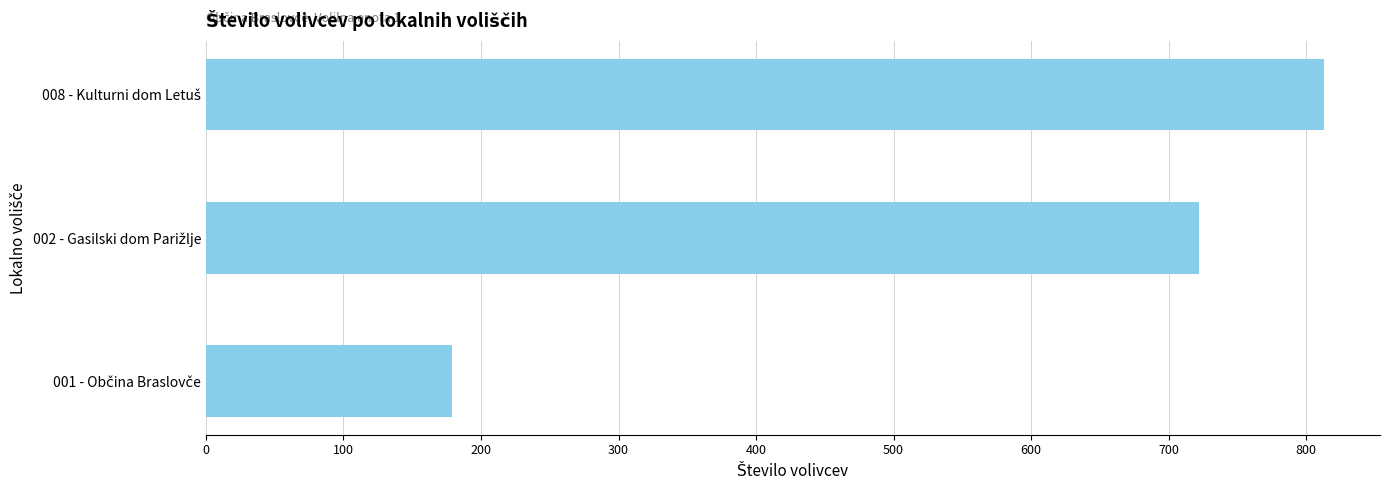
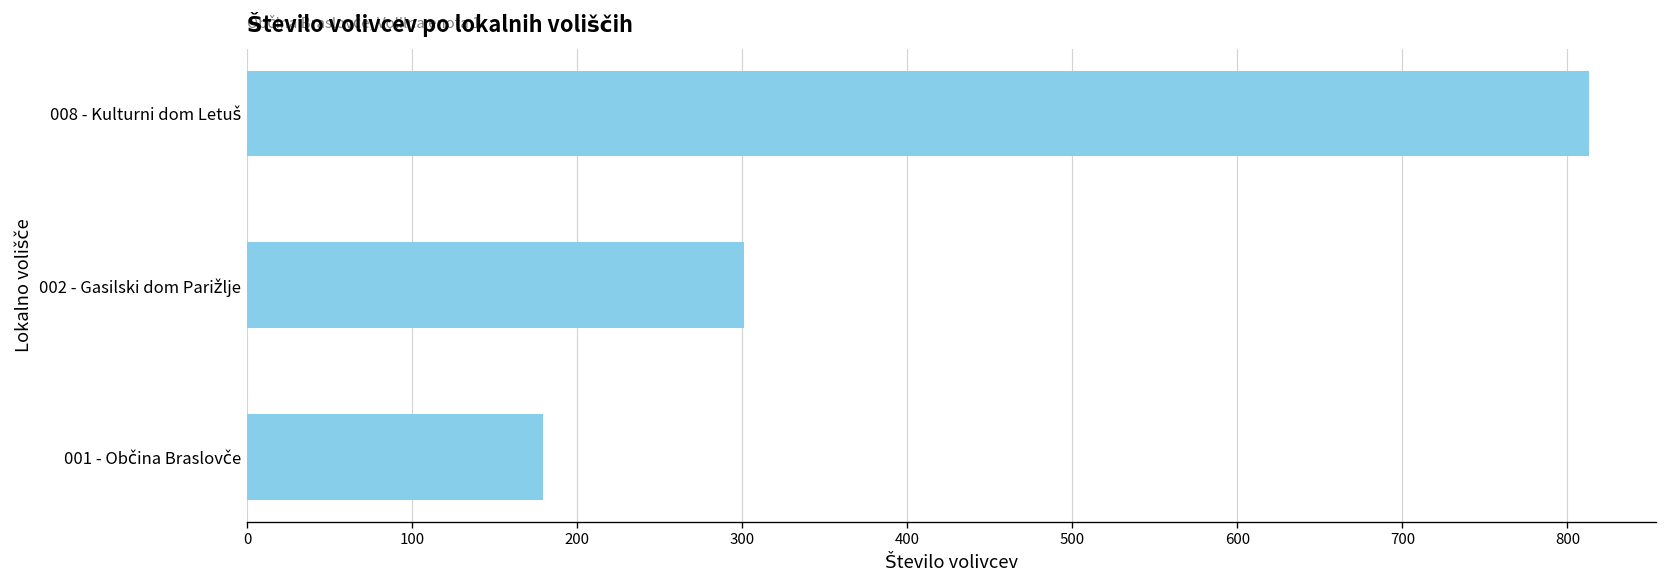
002 - Gasilski dom Parižlje: 722 -> 301
